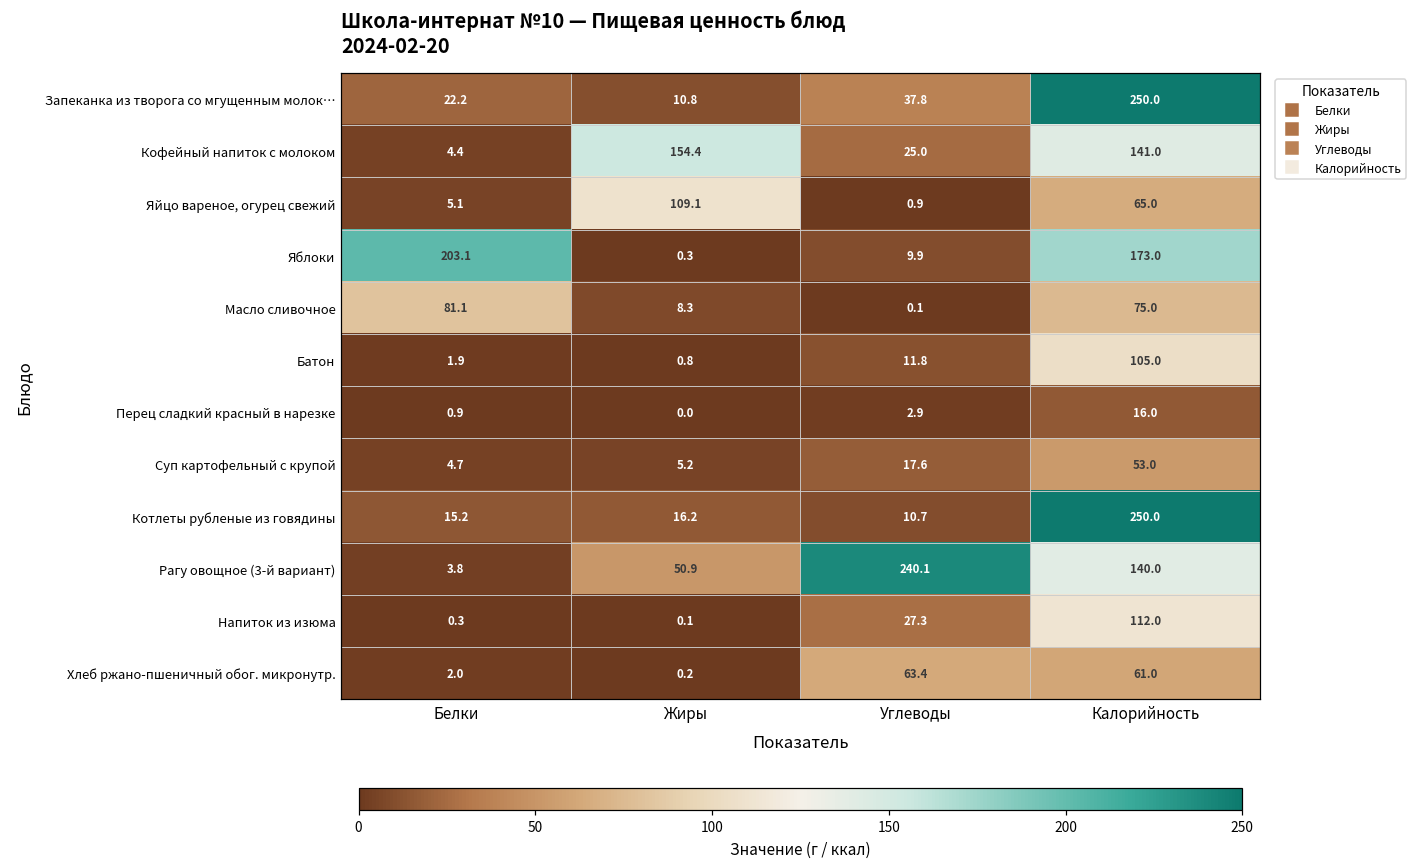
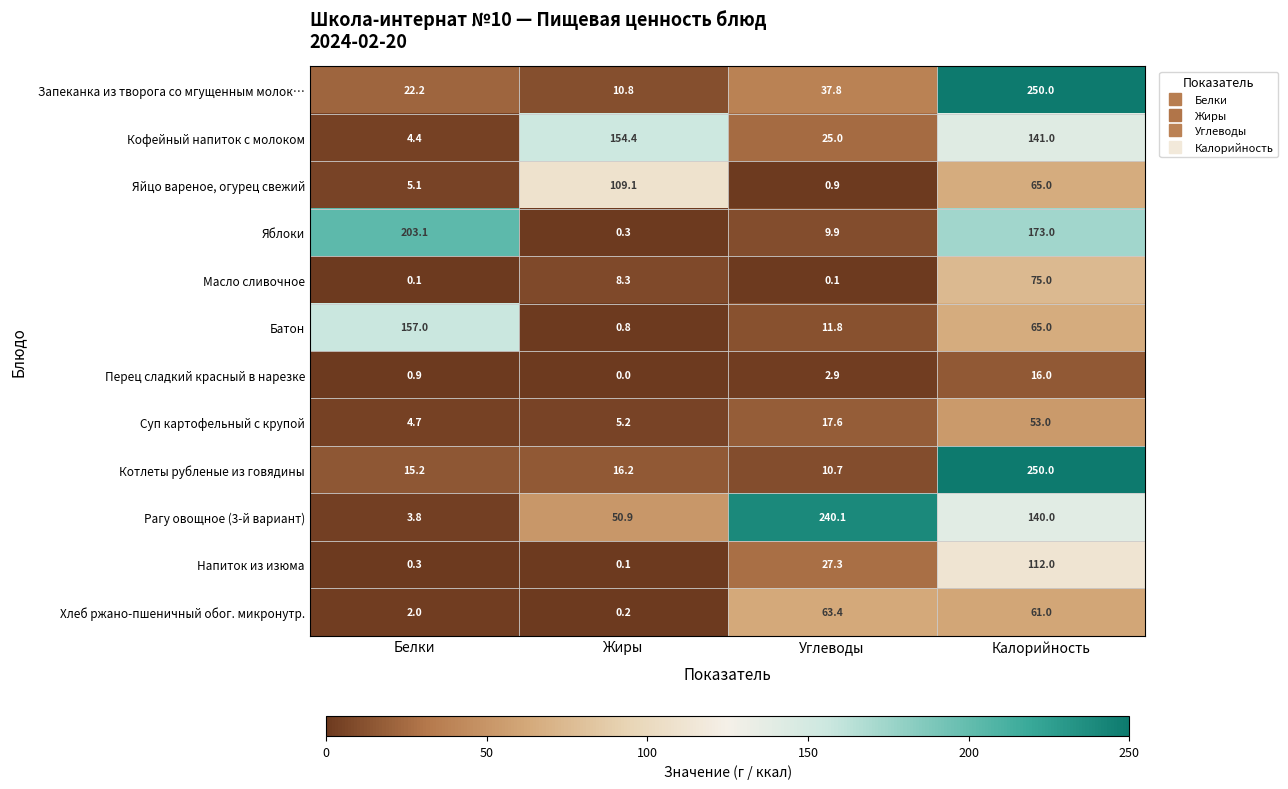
Масло сливочное, Белки: 81.1 -> 0.1
Батон, Белки: 1.9 -> 157.0
Батон, Калорийность: 105.0 -> 65.0
